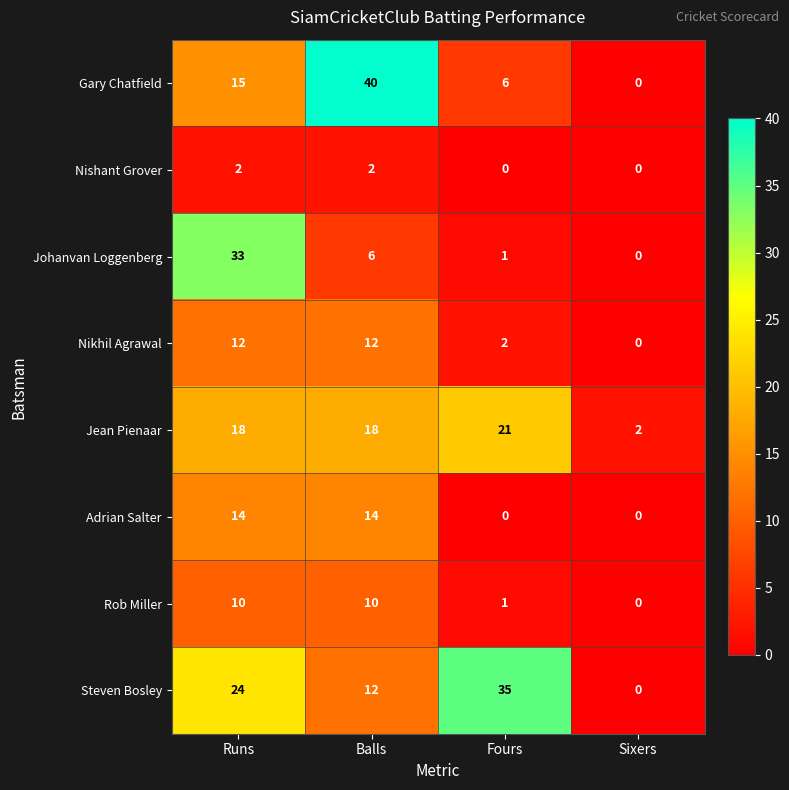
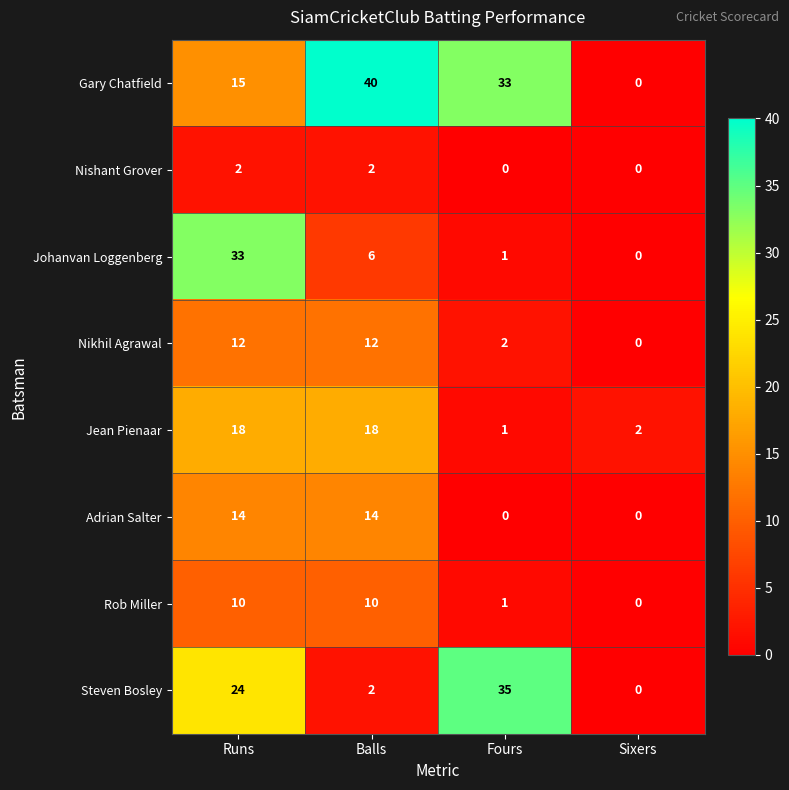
Gary Chatfield, Fours: 6 -> 33
Jean Pienaar, Fours: 21 -> 1
Steven Bosley, Balls: 12 -> 2
